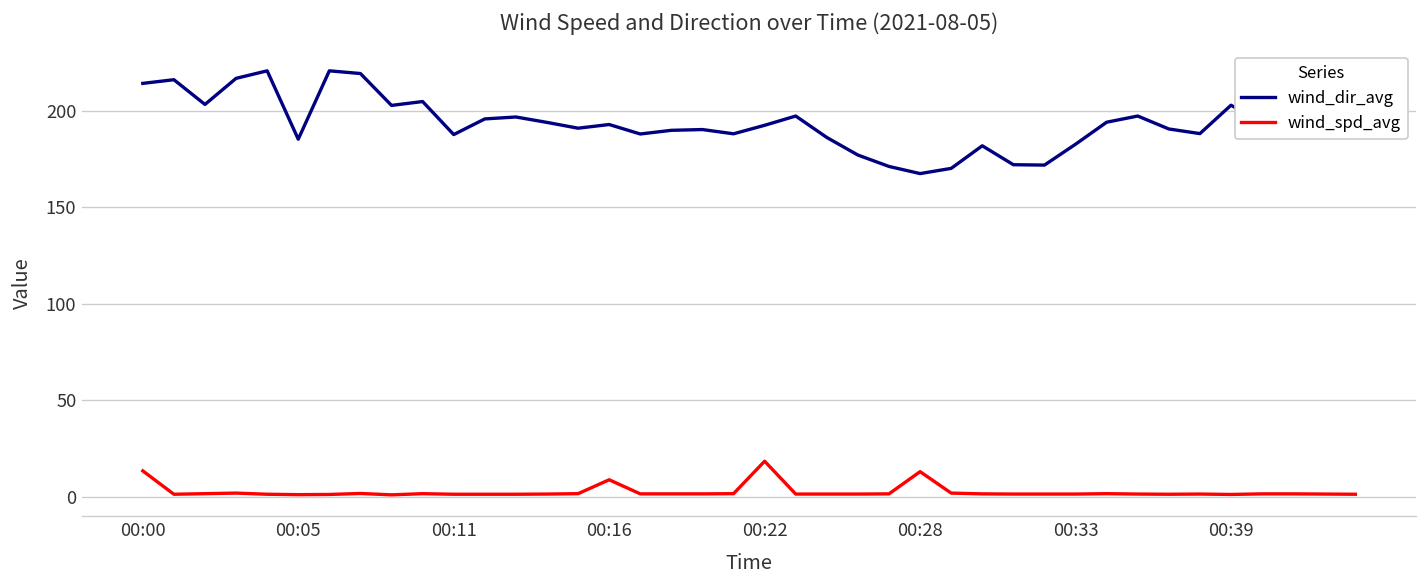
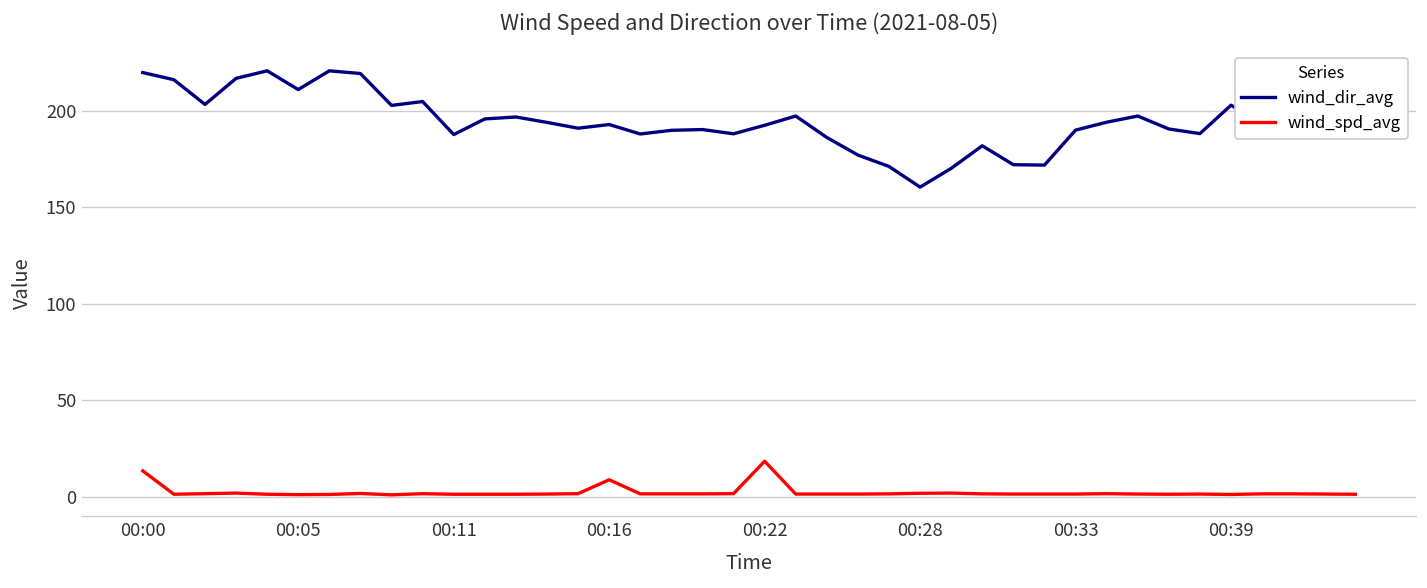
wind_dir_avg, 00:00: 214 -> 220
wind_dir_avg, 00:05: 185 -> 211
wind_dir_avg, 00:28: 167 -> 160
wind_spd_avg, 00:28: 13 -> 2
wind_dir_avg, 00:33: 183 -> 190
